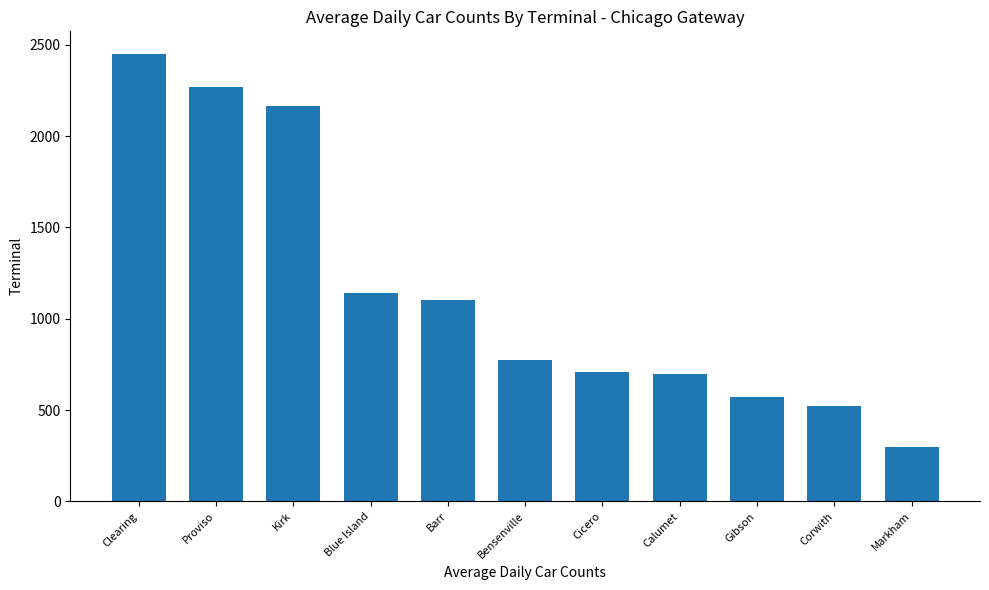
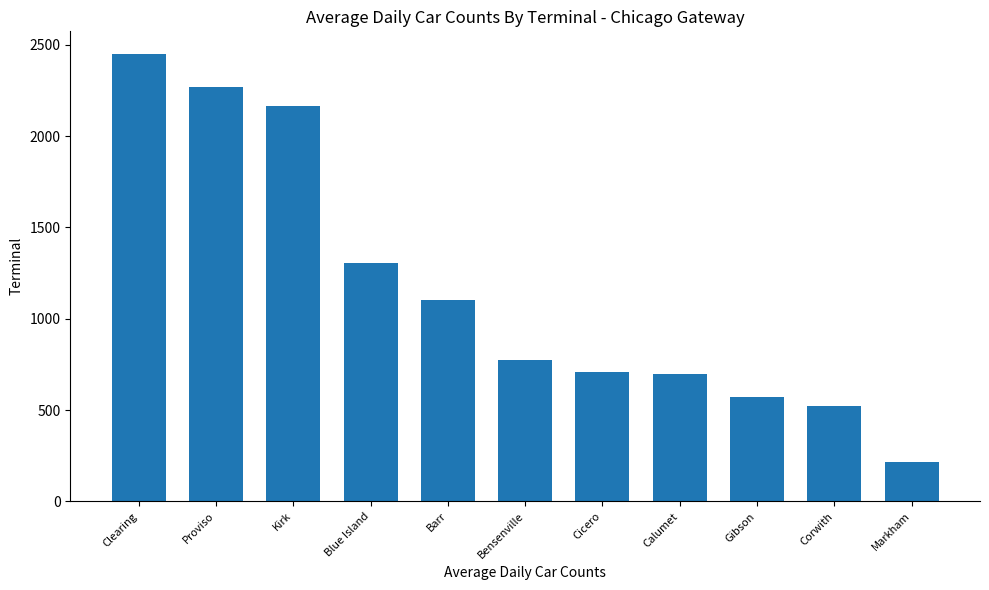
Blue Island: 1140 -> 1310
Markham: 300 -> 220
